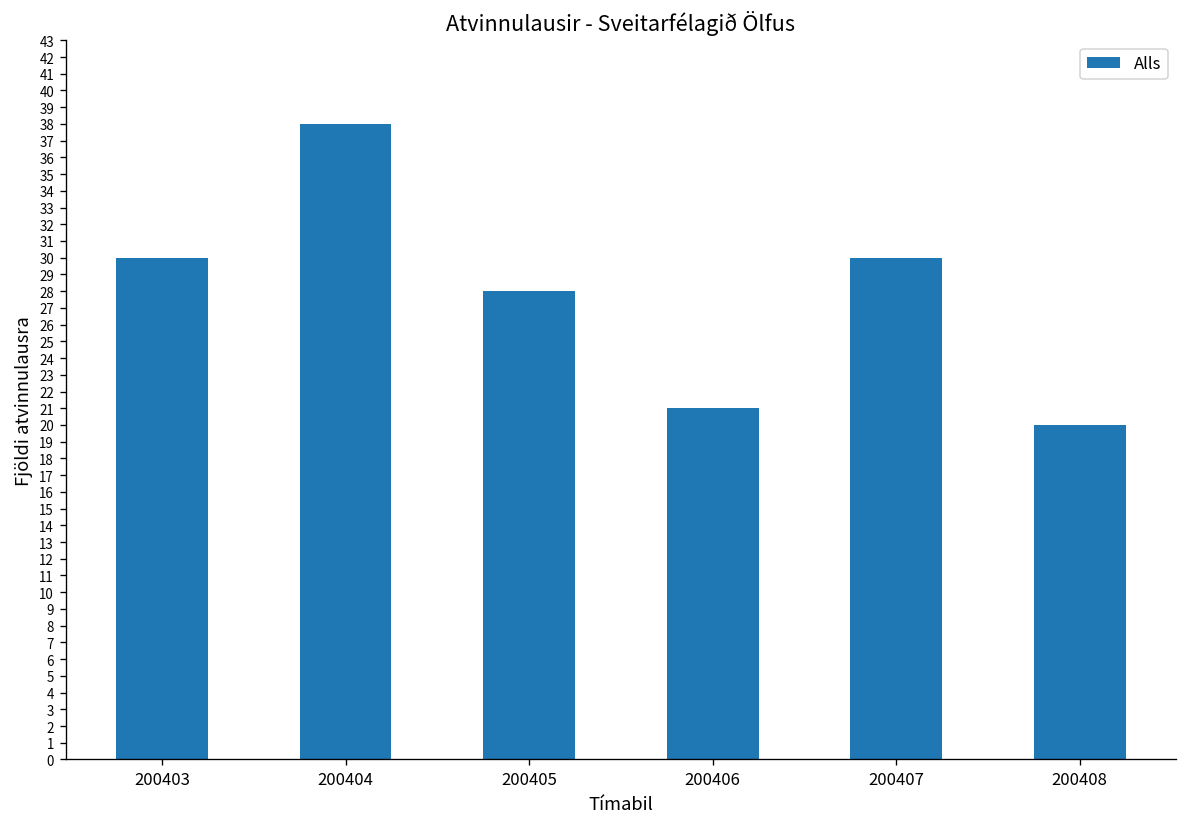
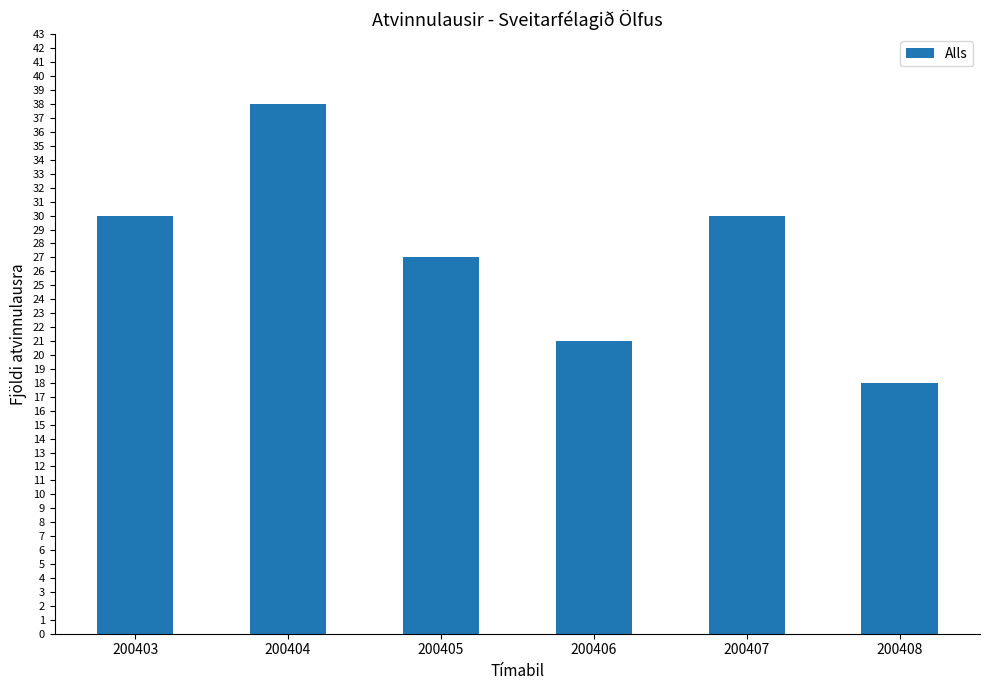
200405: 28 -> 27
200408: 20 -> 18
